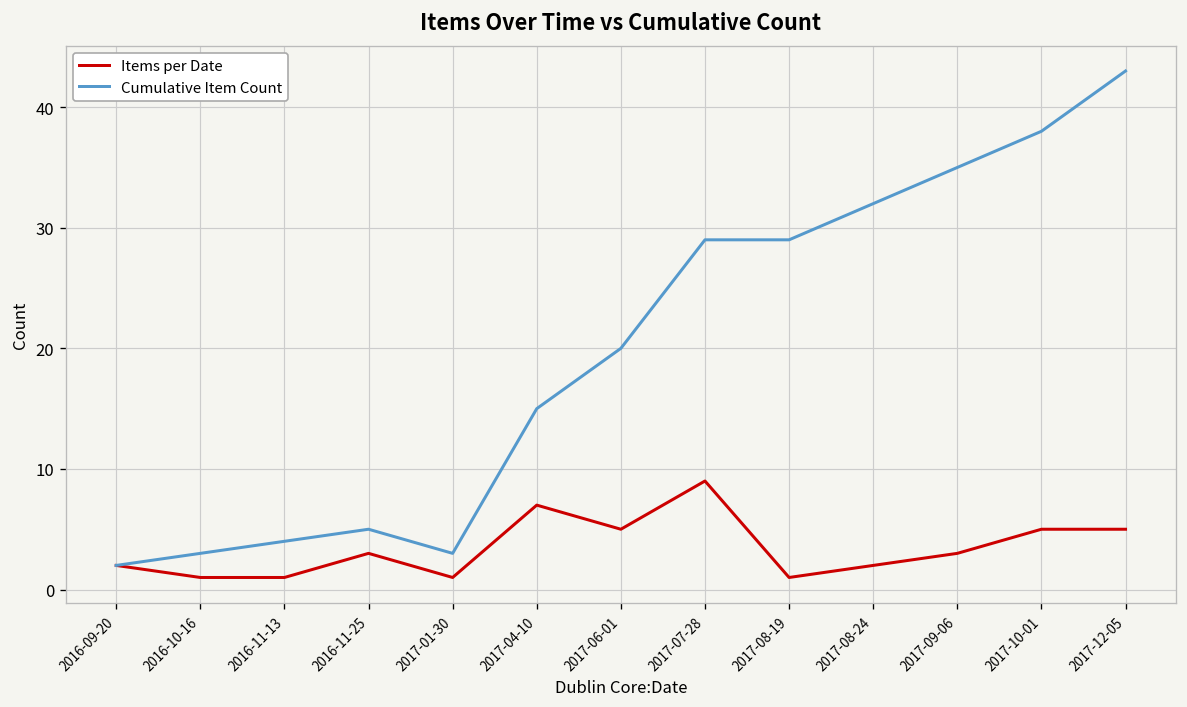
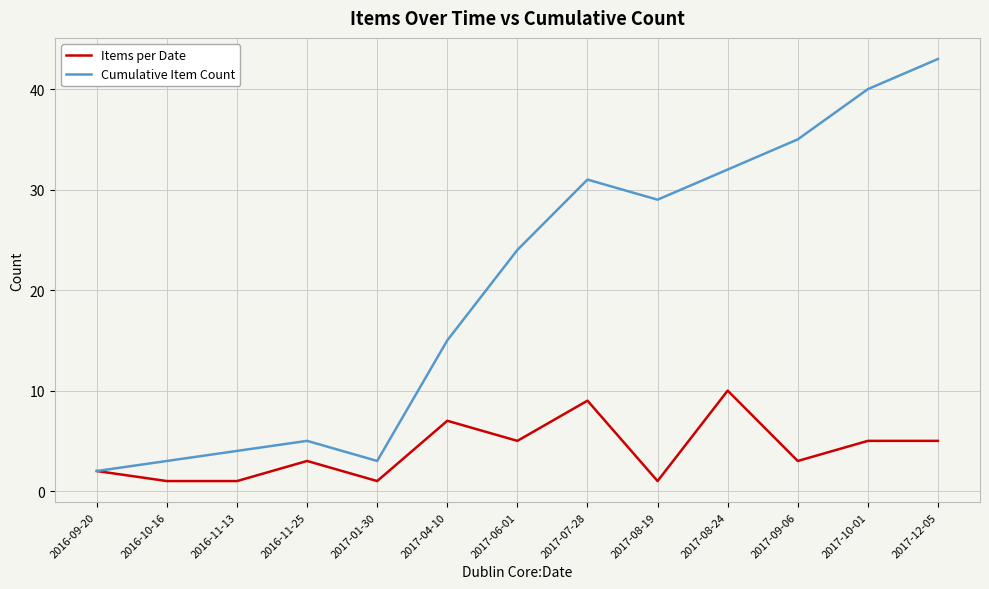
Cumulative Item Count, 2017-06-01: 20 -> 24
Cumulative Item Count, 2017-07-28: 29 -> 31
Items per Date, 2017-08-24: 2 -> 10
Cumulative Item Count, 2017-10-01: 38 -> 40
